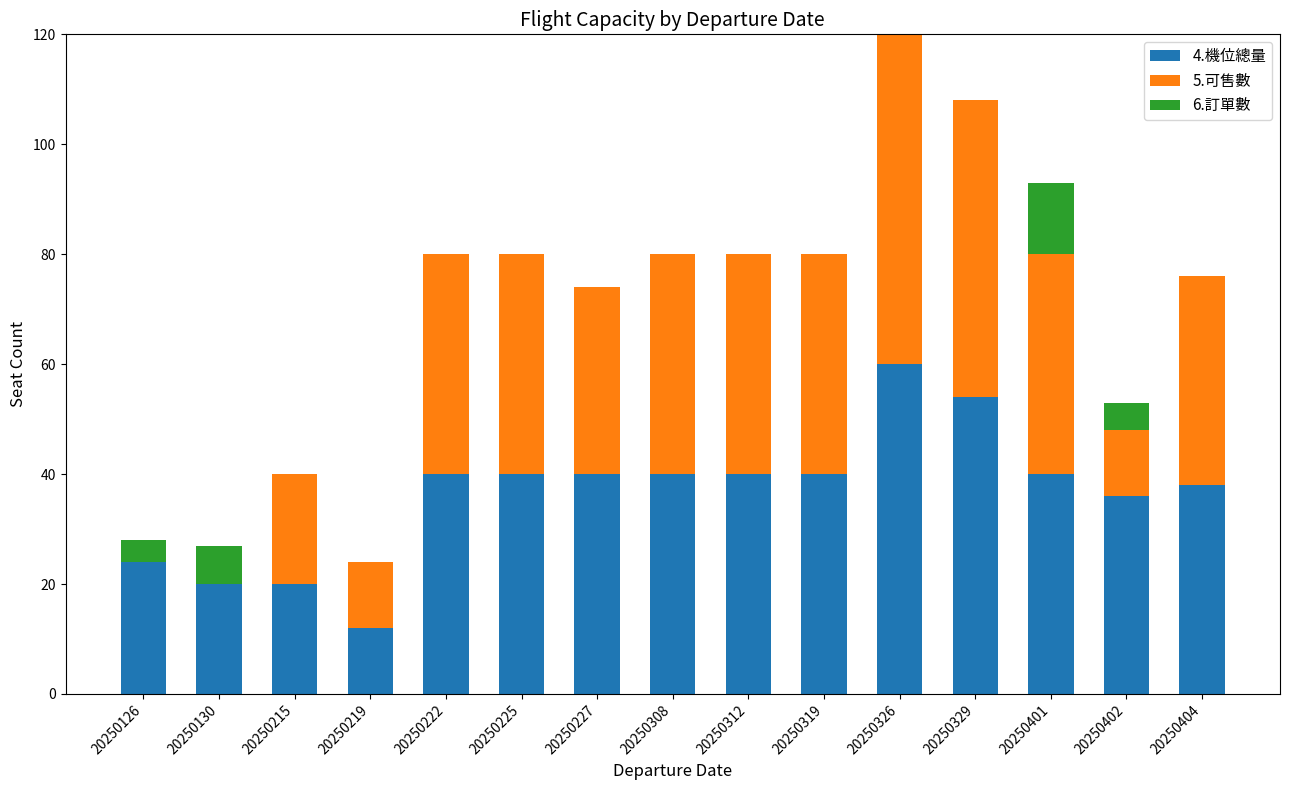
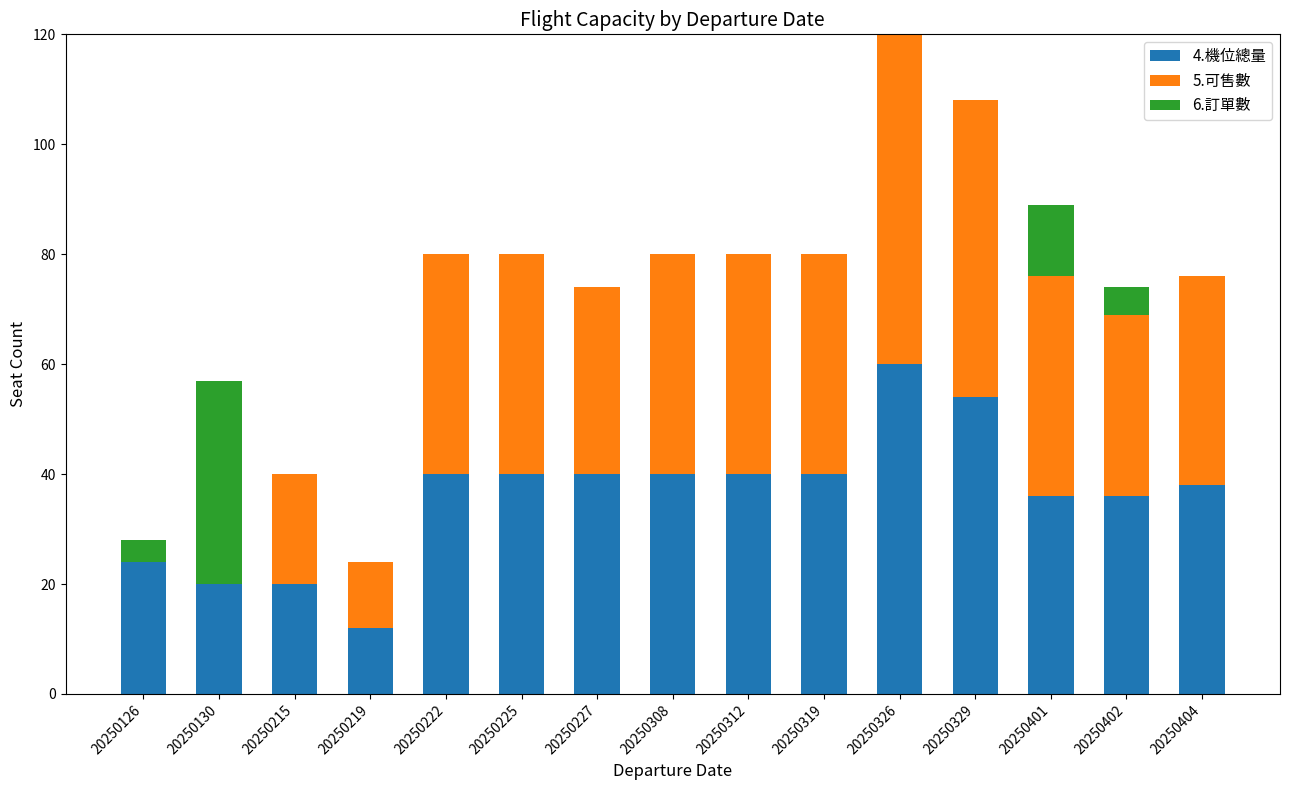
6.訂單數, 20250130: 7 -> 37
4.機位總量, 20250401: 40 -> 36
5.可售數, 20250402: 12 -> 33
